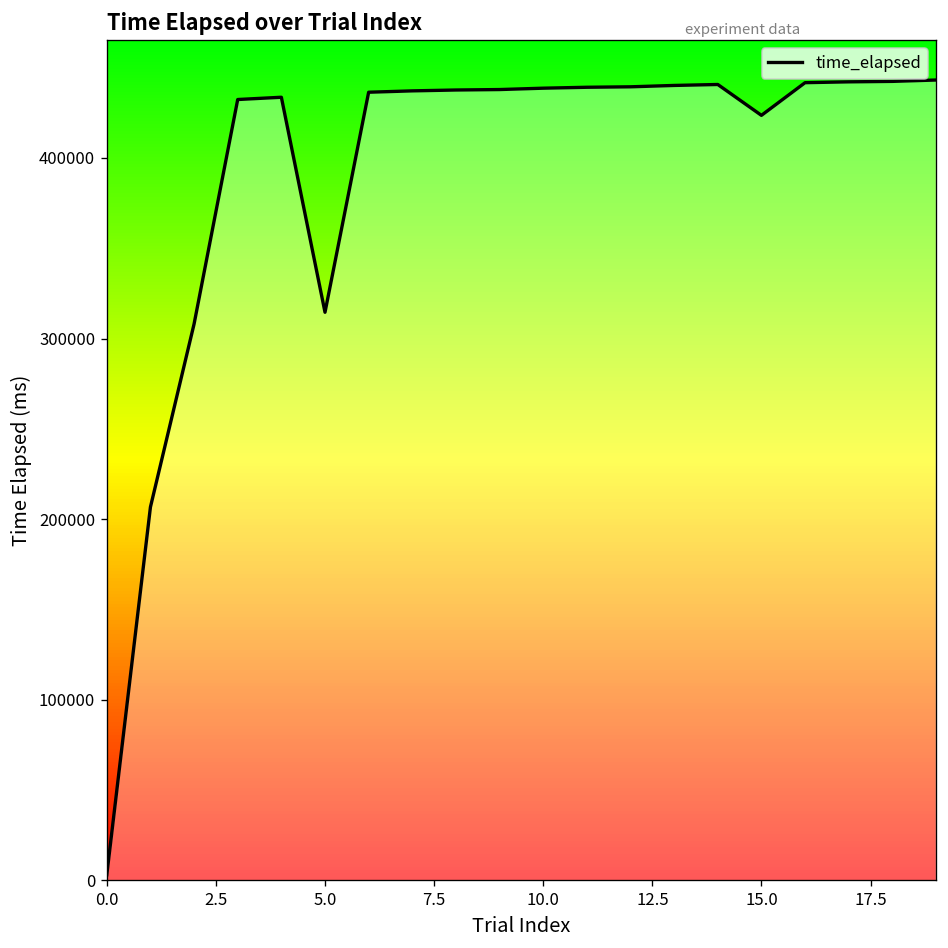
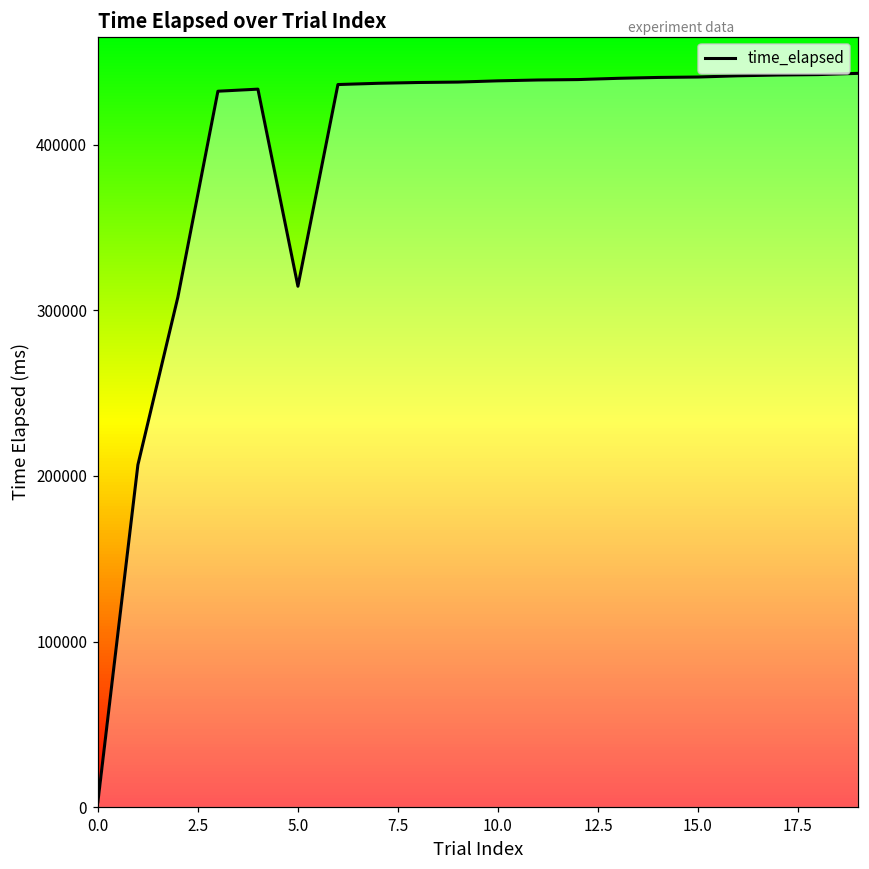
15.0: 424000 -> 441000
